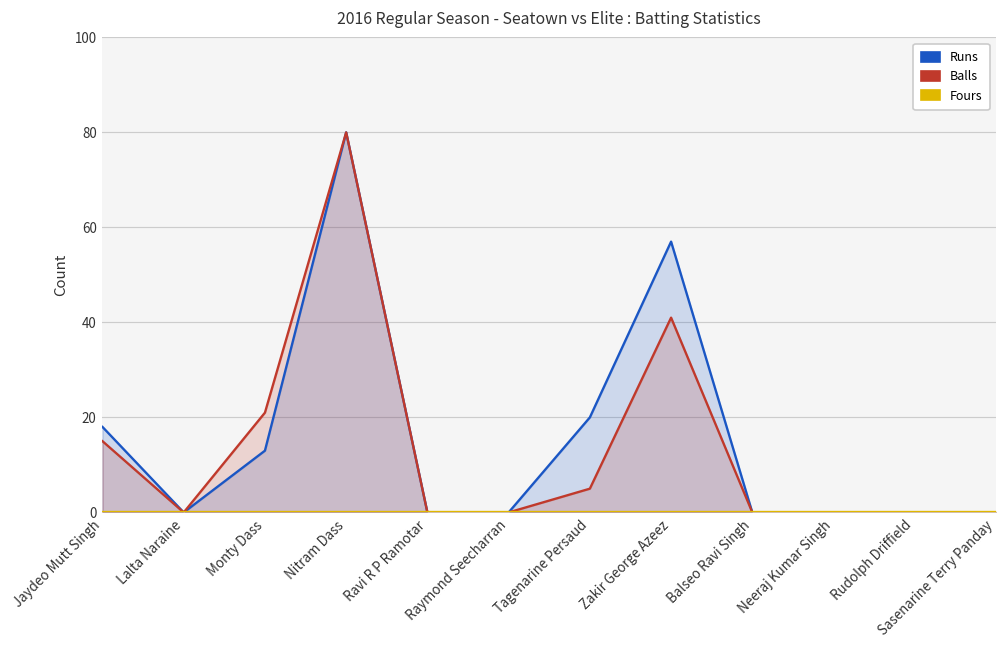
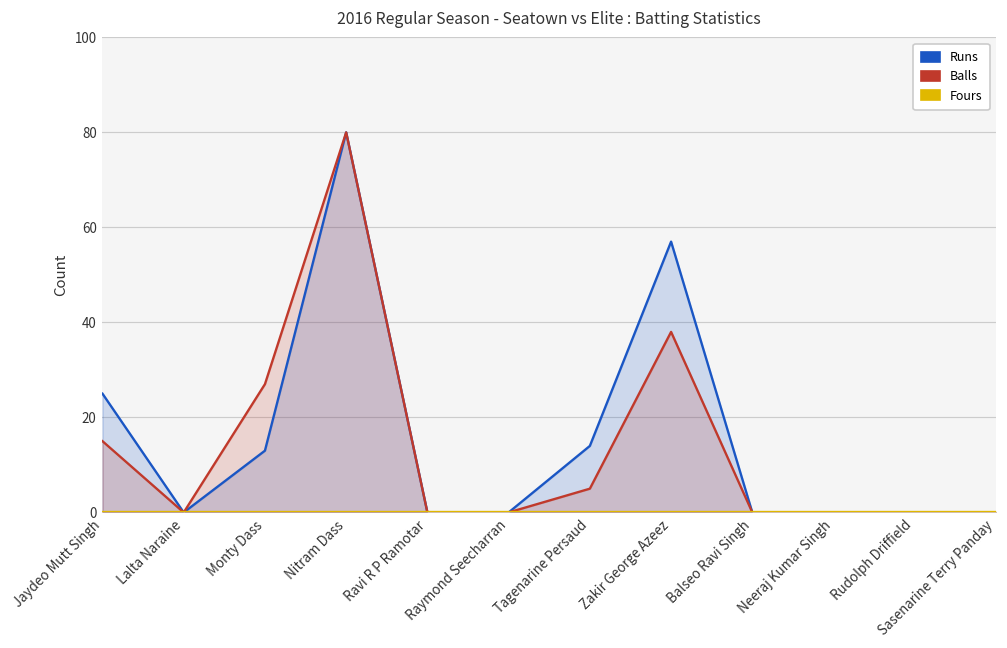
Runs, Jaydeo Mutt Singh: 18 -> 25
Balls, Monty Dass: 21 -> 27
Runs, Tagenarine Persaud: 20 -> 14
Balls, Zakir George Azeez: 41 -> 38
